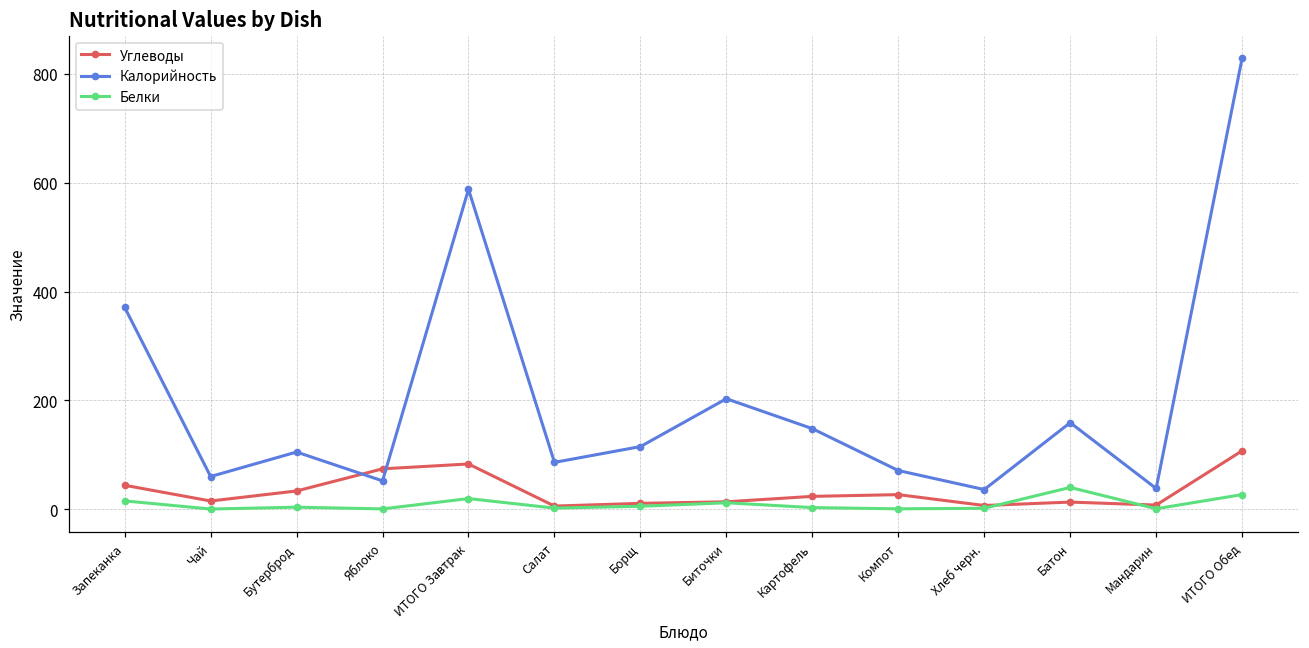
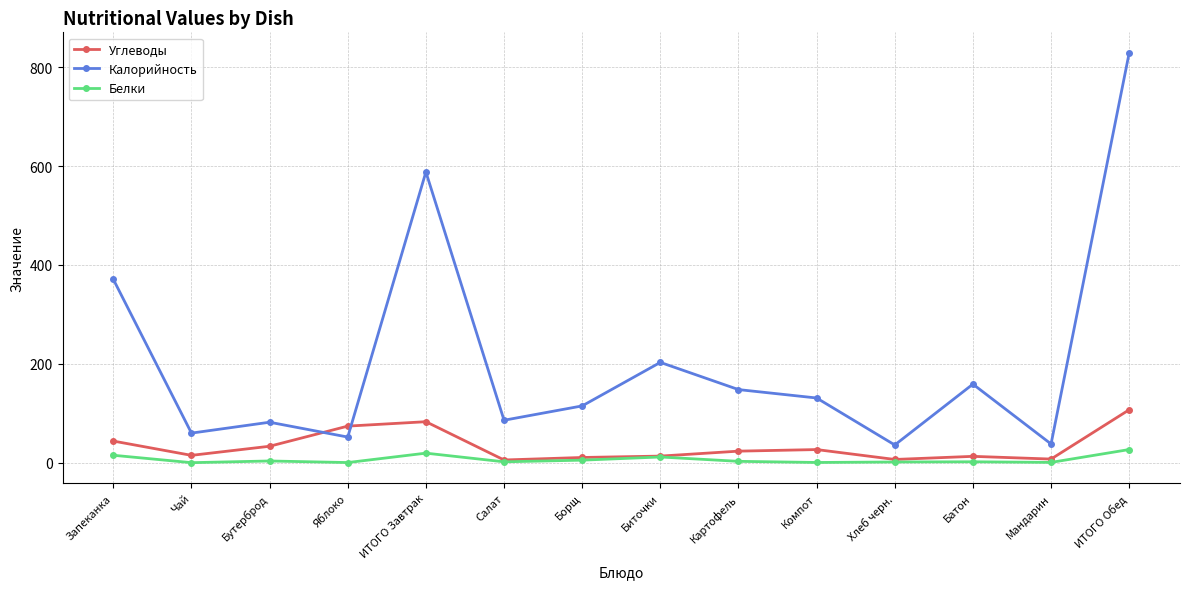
Калорийность, Бутерброд: 110 -> 80
Калорийность, Компот: 70 -> 130
Белки, Батон: 40 -> 0
